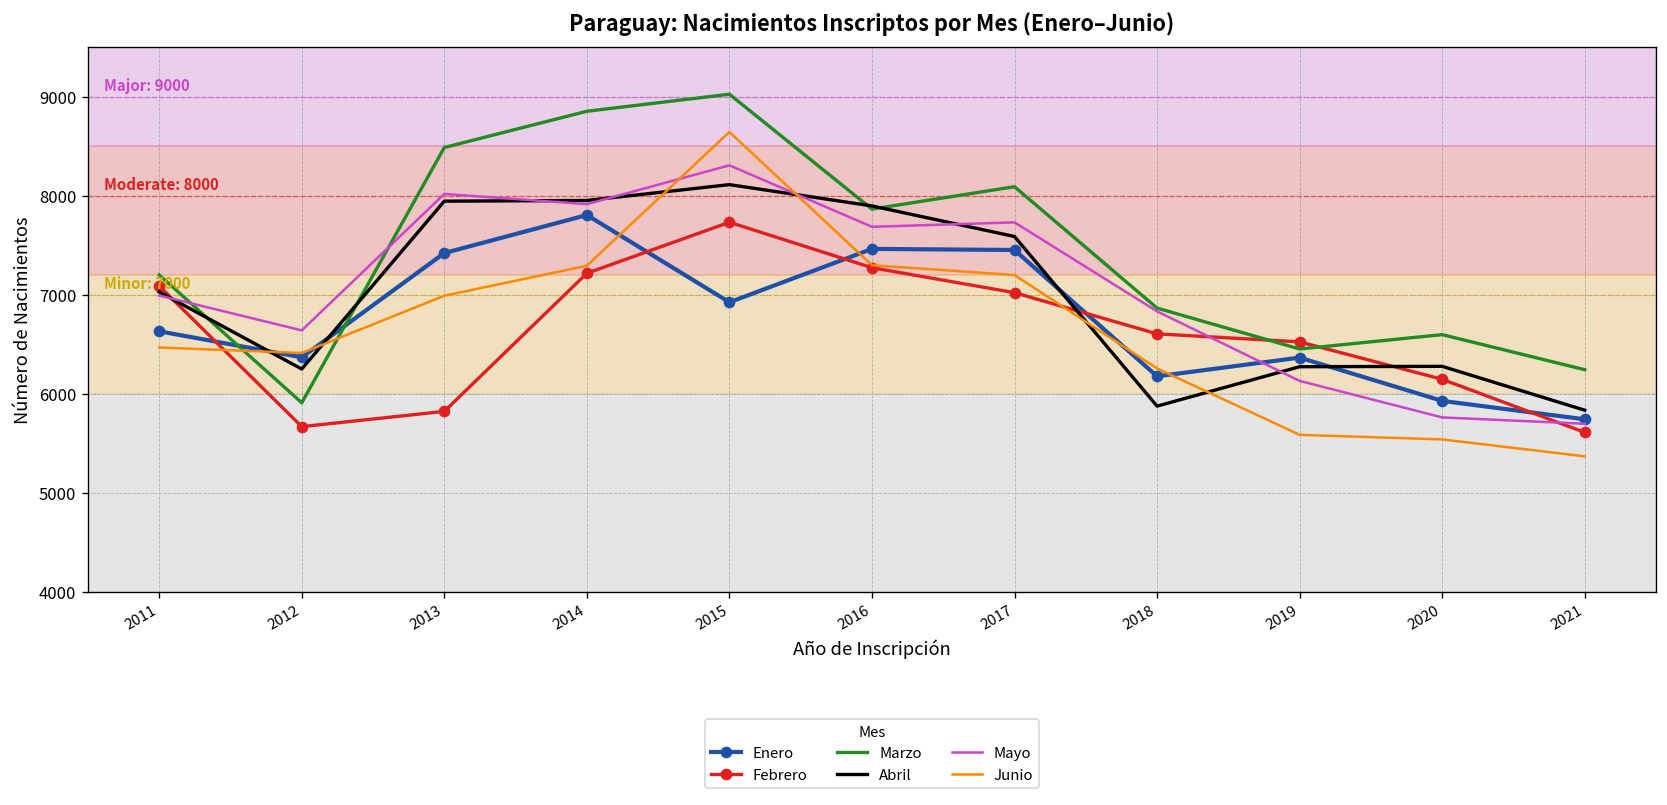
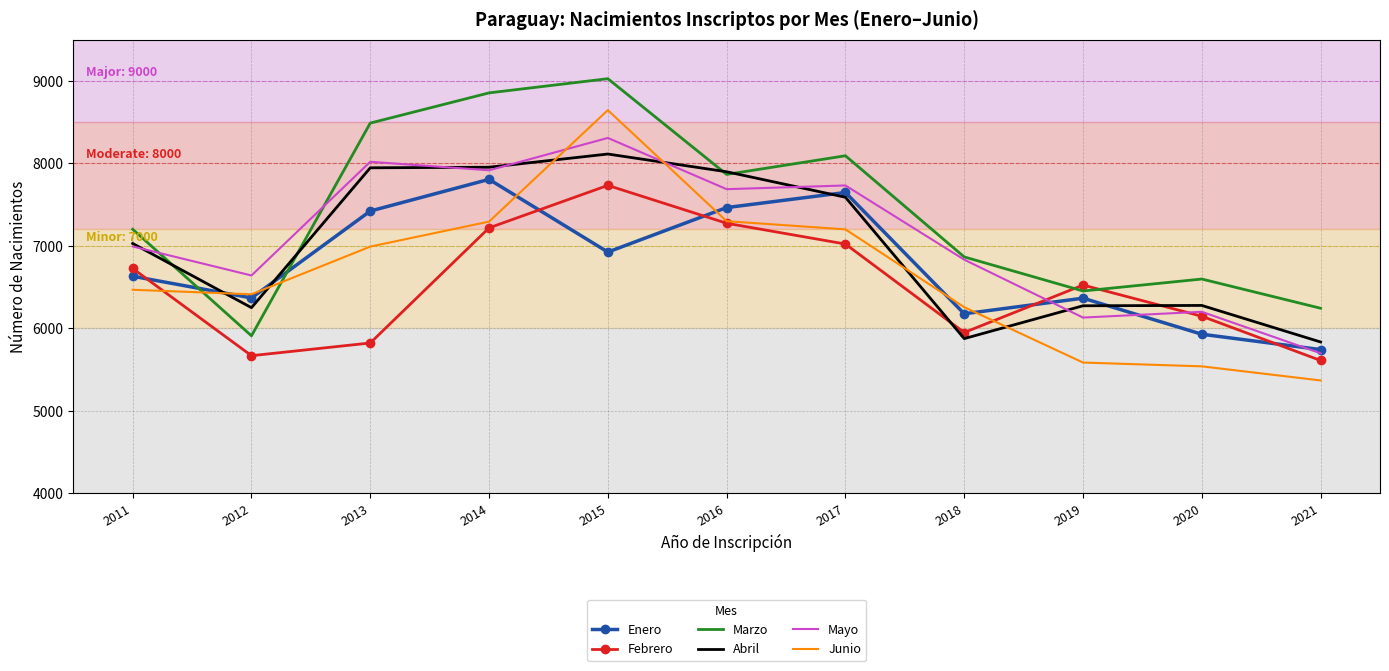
Febrero, 2011: 7100 -> 6700
Enero, 2017: 7500 -> 7600
Febrero, 2018: 6600 -> 6000
Mayo, 2020: 5800 -> 6200
